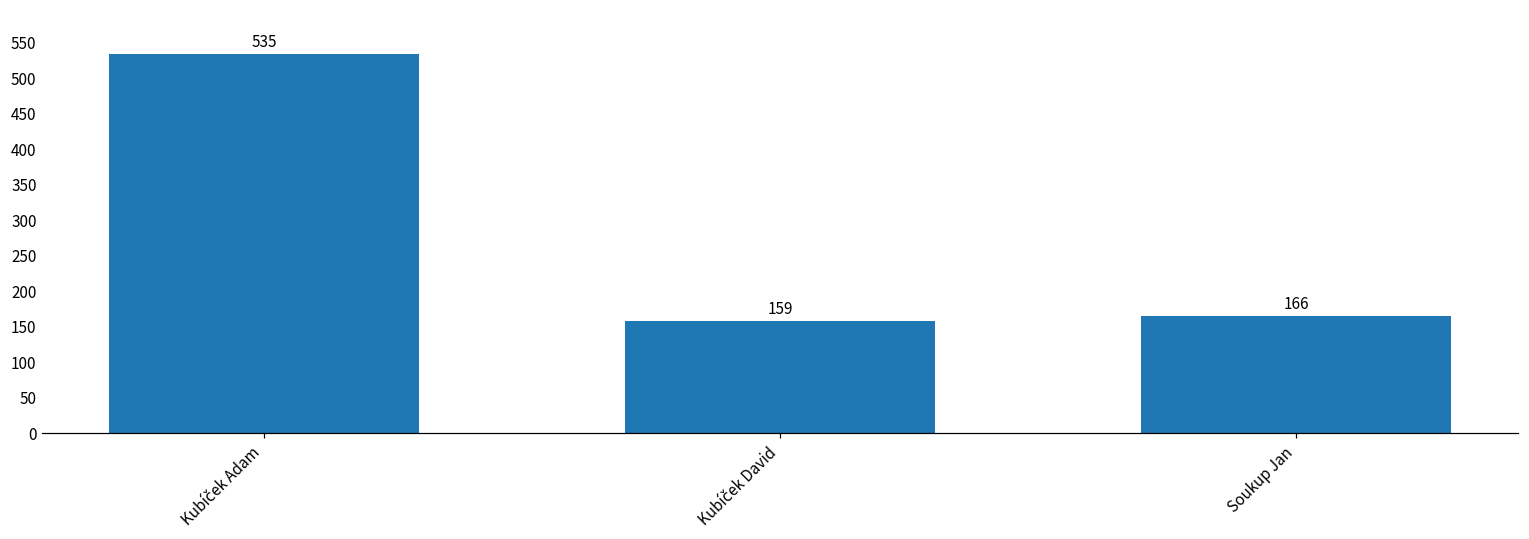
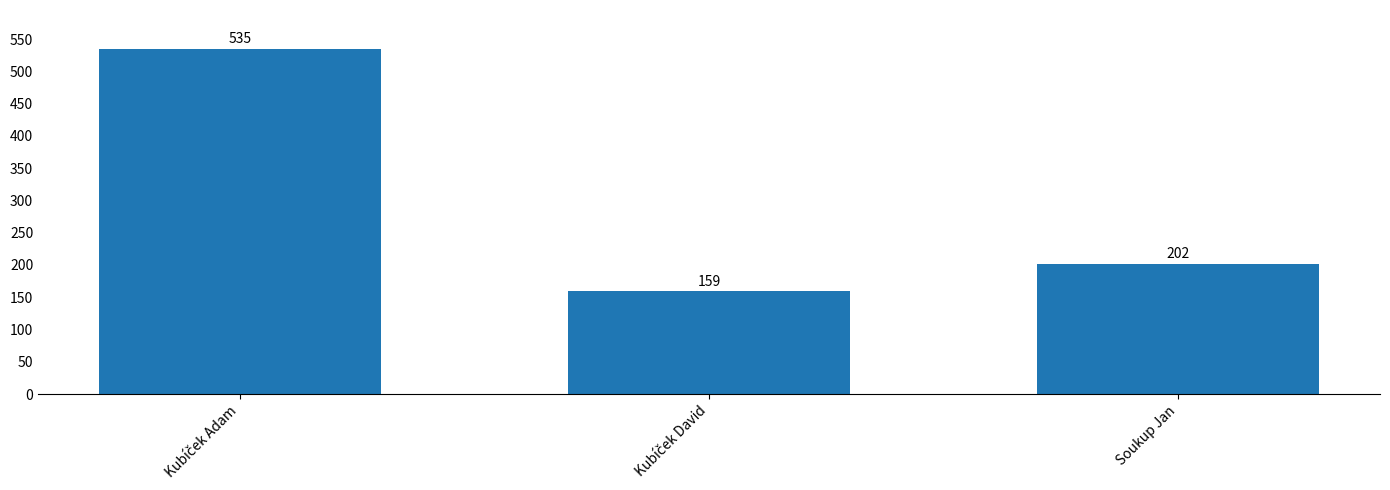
Soukup Jan: 166 -> 202
